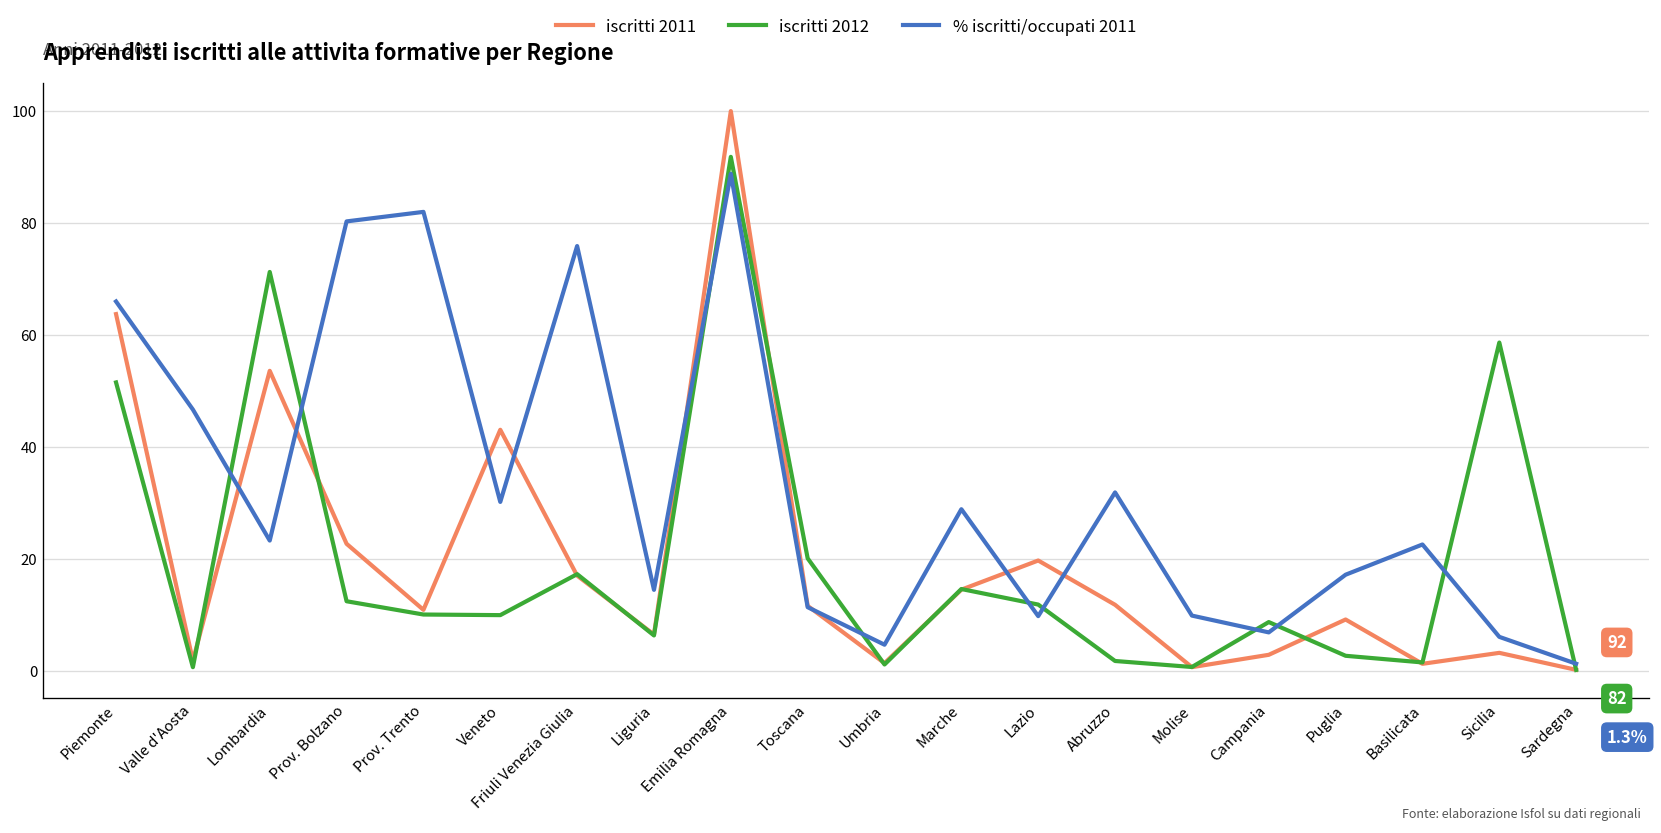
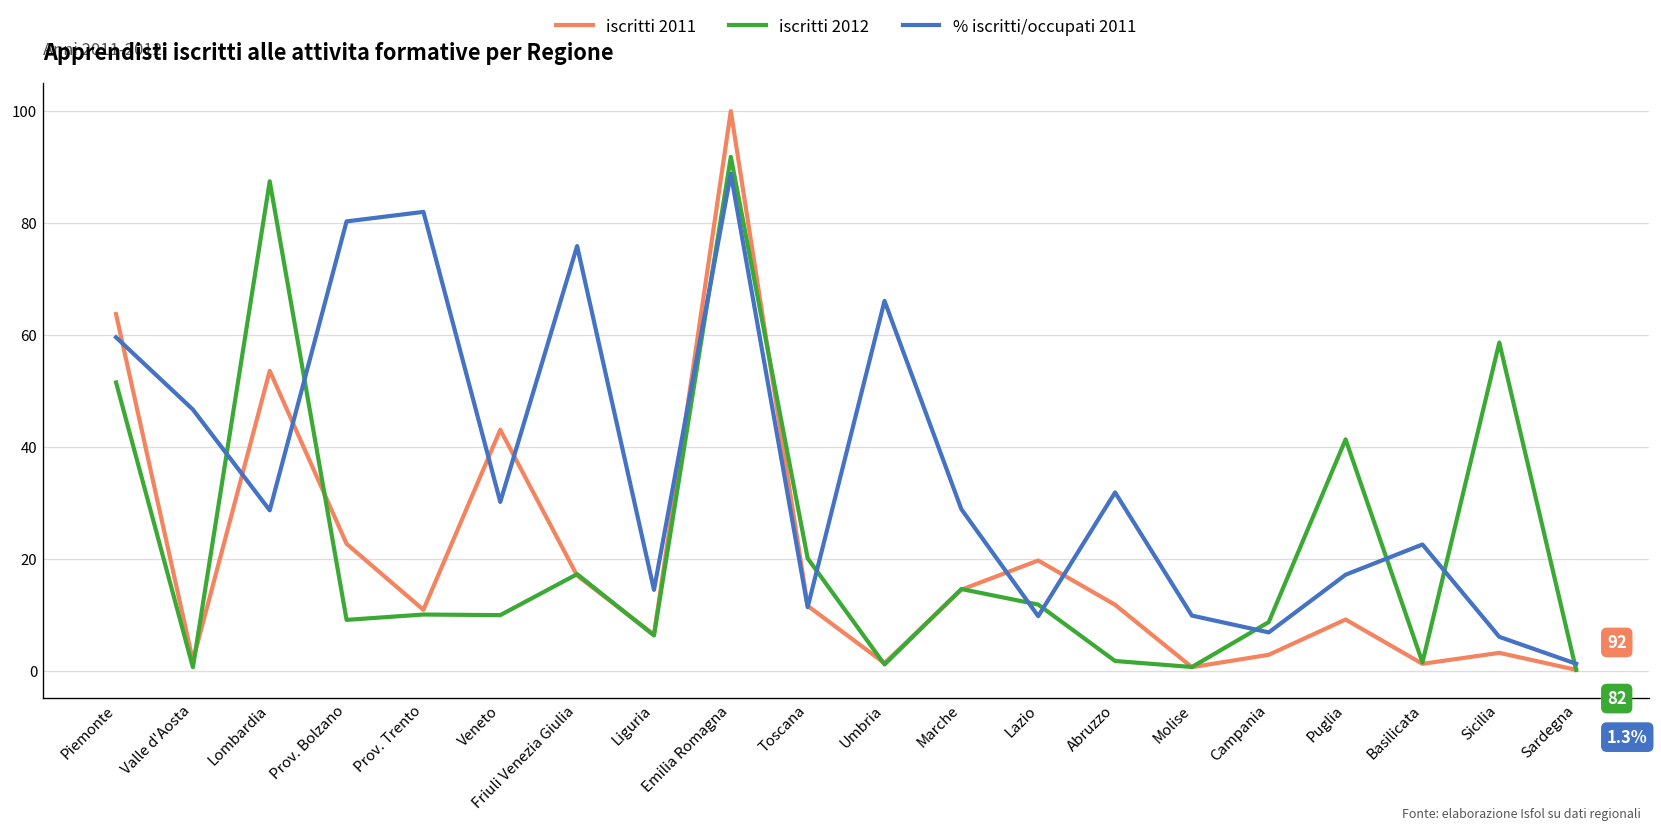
% iscritti/occupati 2011, Piemonte: 66 -> 60
iscritti 2012, Lombardia: 71 -> 87
% iscritti/occupati 2011, Lombardia: 23 -> 29
iscritti 2012, Prov. Bolzano: 12 -> 9
% iscritti/occupati 2011, Umbria: 5 -> 66
iscritti 2012, Puglia: 3 -> 41
